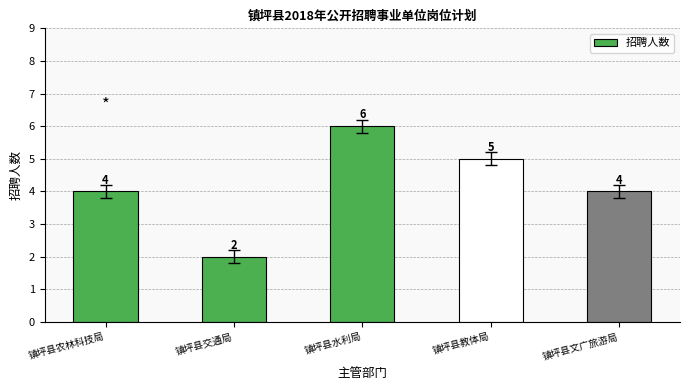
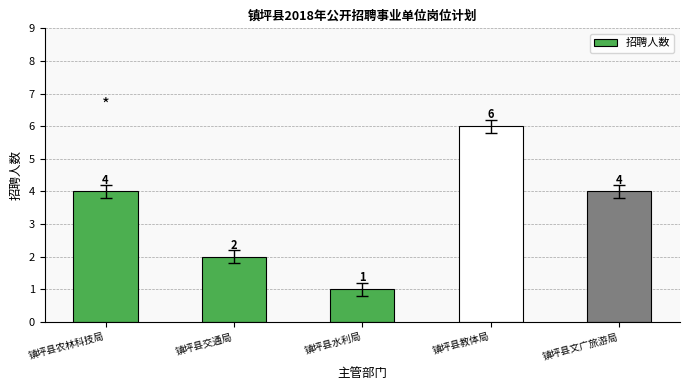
招聘人数, 镇坪县水利局: 6 -> 1
招聘人数, 镇坪县教体局: 5 -> 6
